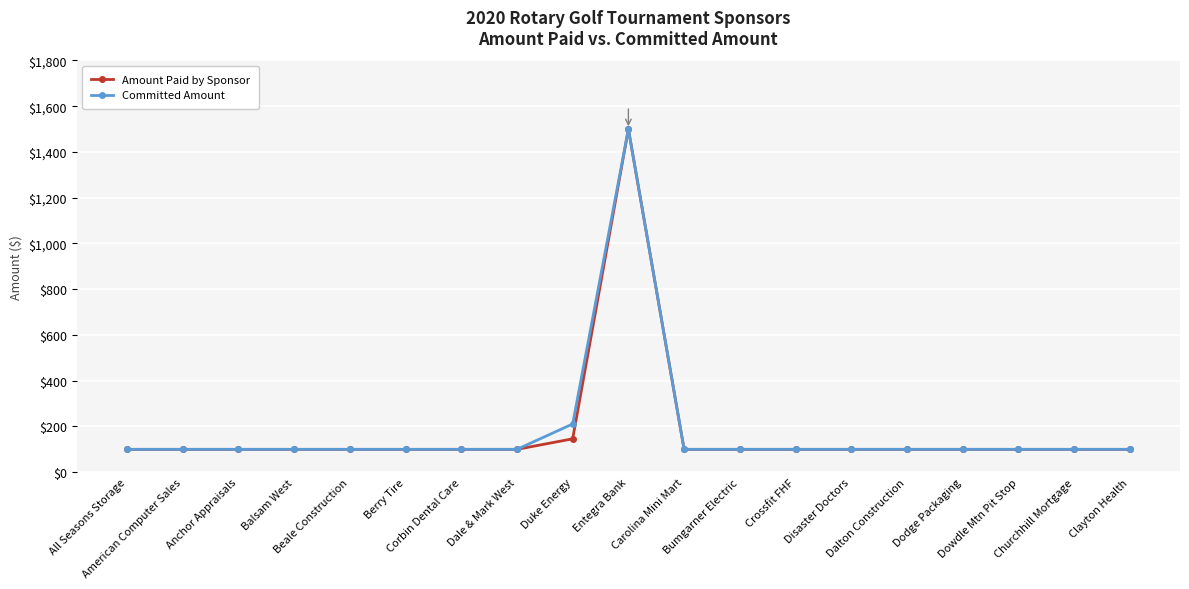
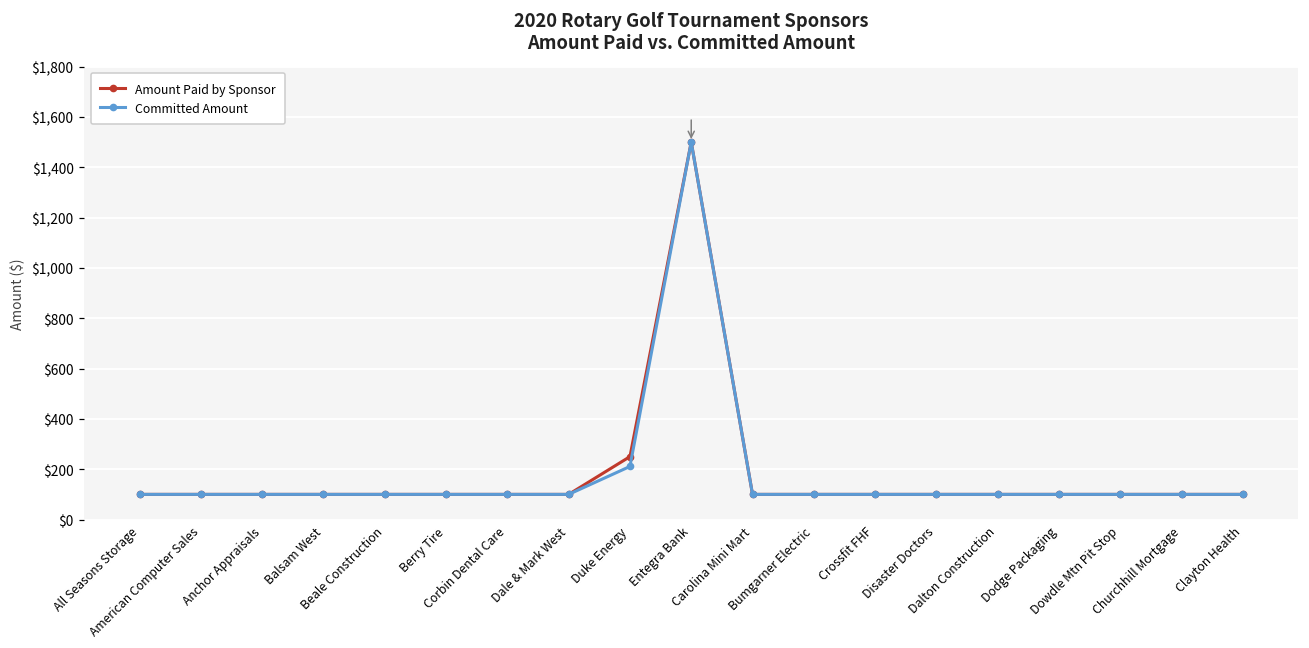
Amount Paid by Sponsor, Duke Energy: $150 -> $250
